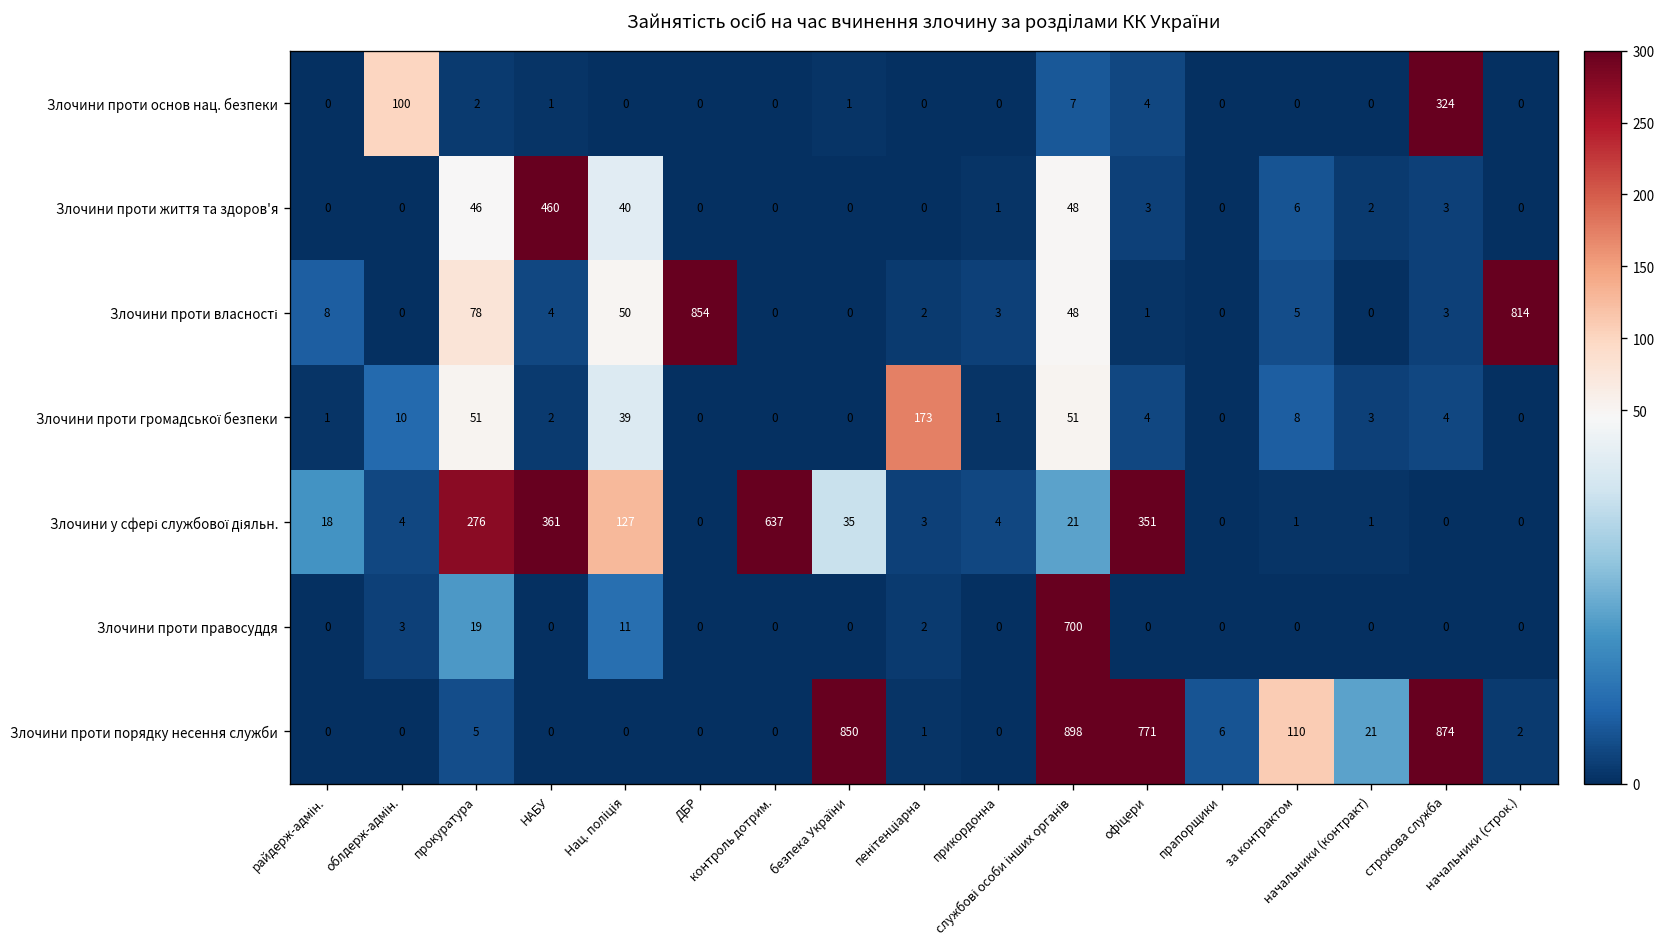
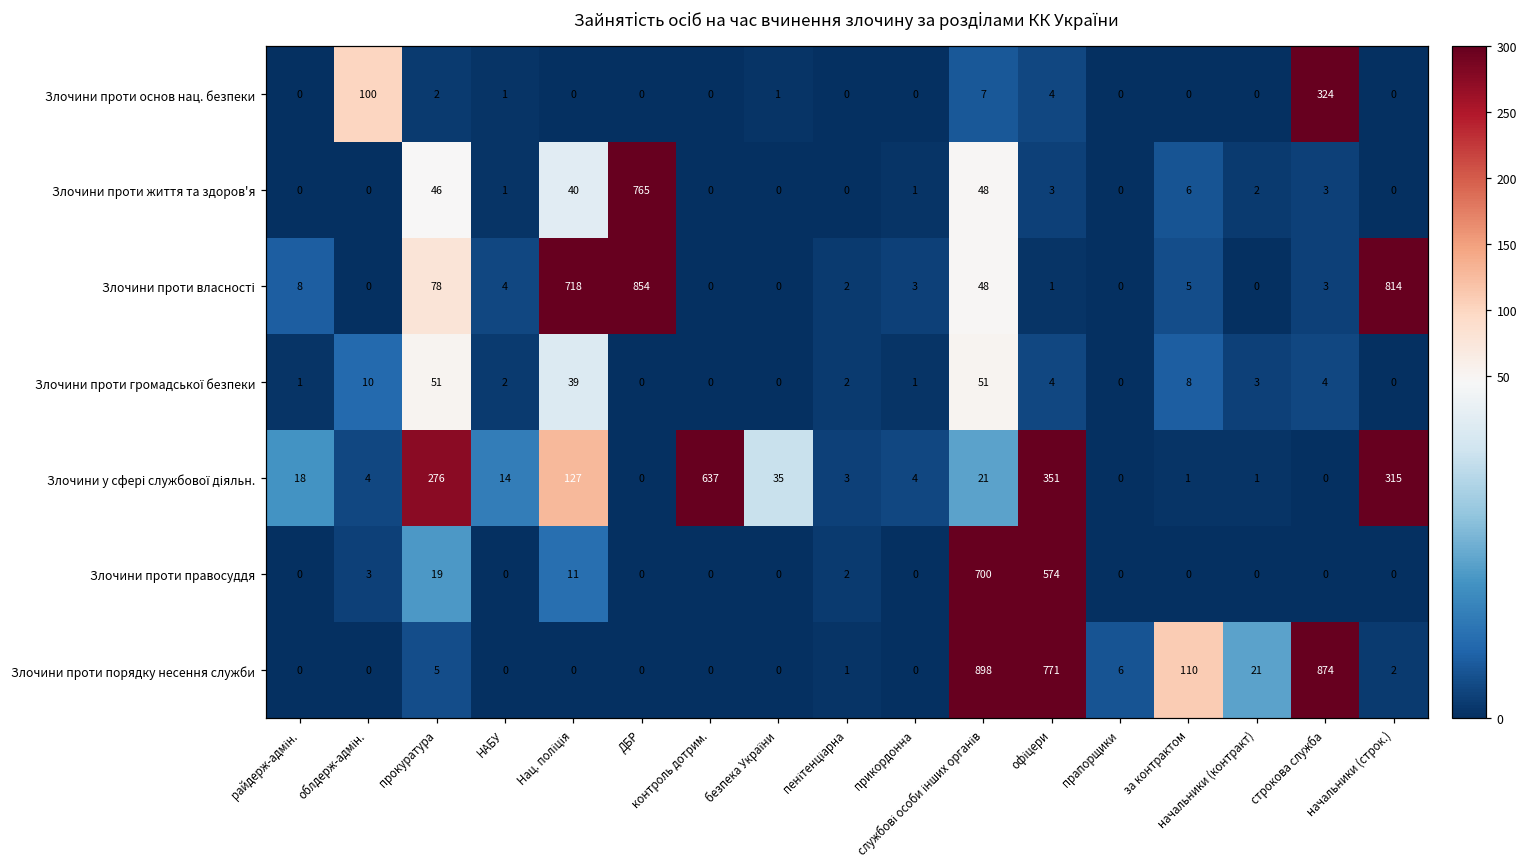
Злочини проти життя та здоров'я, НАБУ: 460 -> 1
Злочини проти життя та здоров'я, ДБР: 0 -> 765
Злочини проти власності, Нац. поліція: 50 -> 718
Злочини проти громадської безпеки, пенітенціарна: 173 -> 2
Злочини у сфері службової діяльн., НАБУ: 361 -> 14
Злочини у сфері службової діяльн., начальники (строк.): 0 -> 315
Злочини проти правосуддя, офіцери: 0 -> 574
Злочини проти порядку несення служби, безпека України: 850 -> 0
